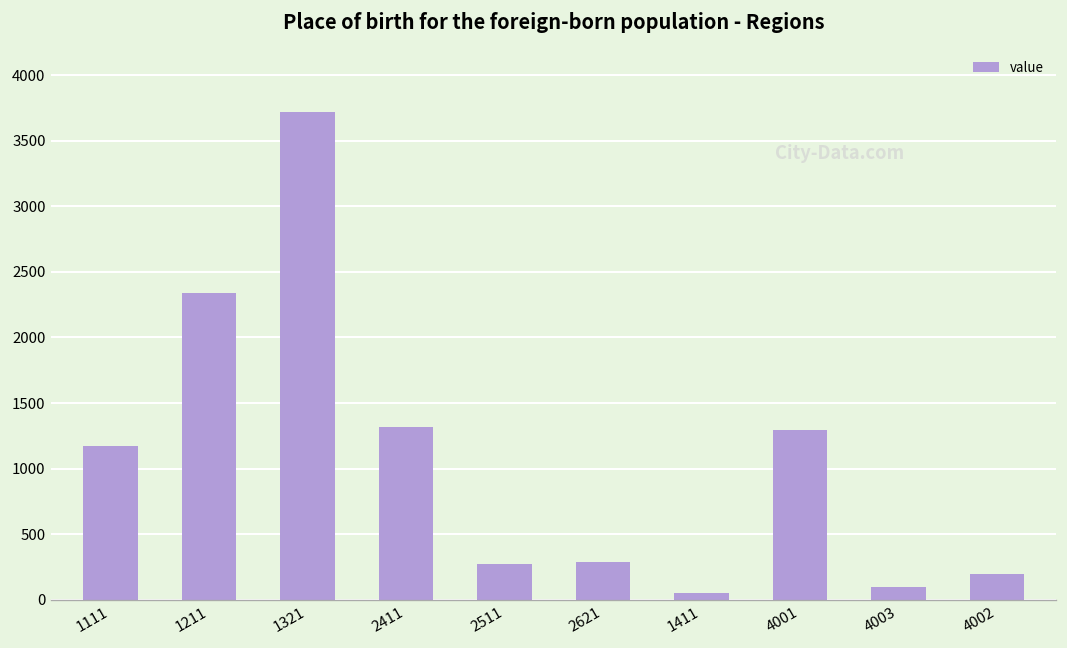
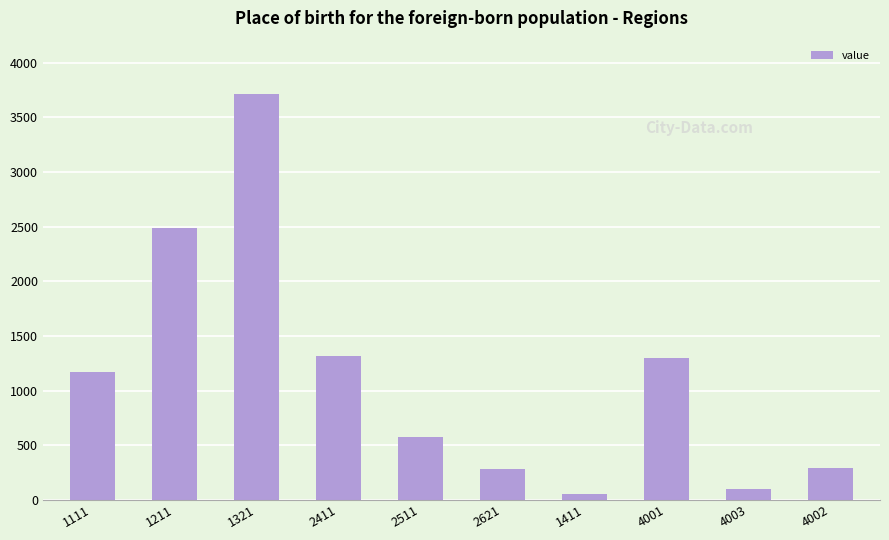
1211: 2340 -> 2490
2511: 270 -> 570
4002: 200 -> 290
